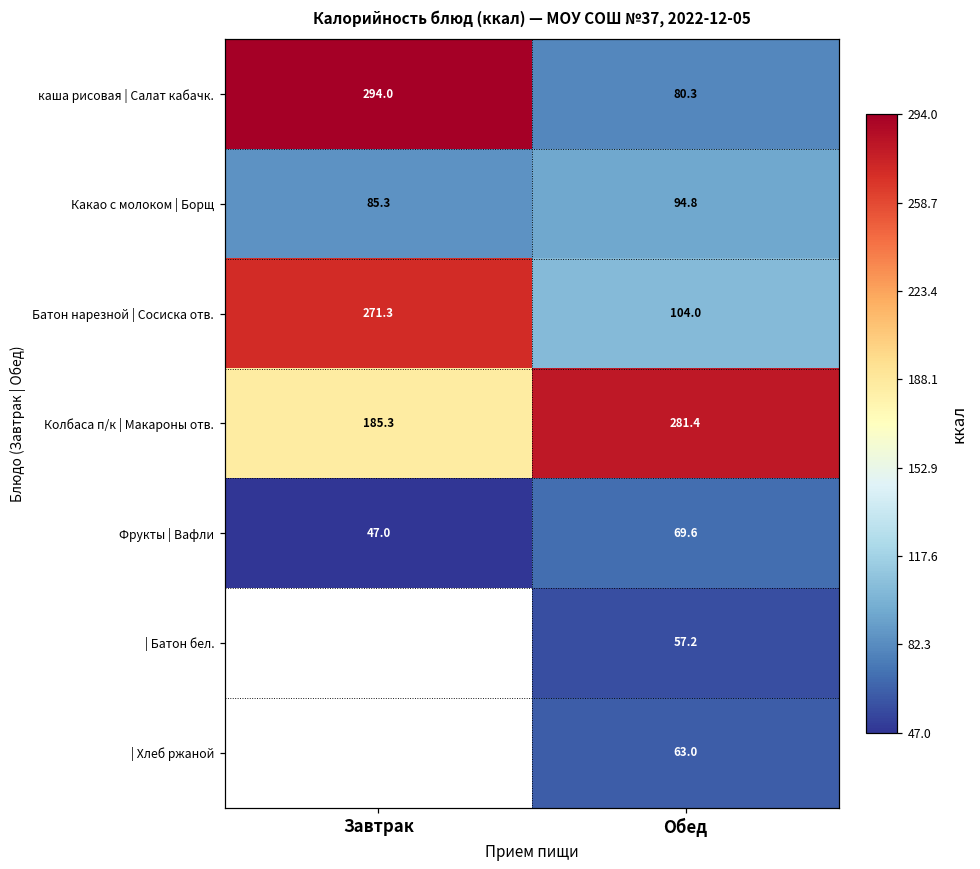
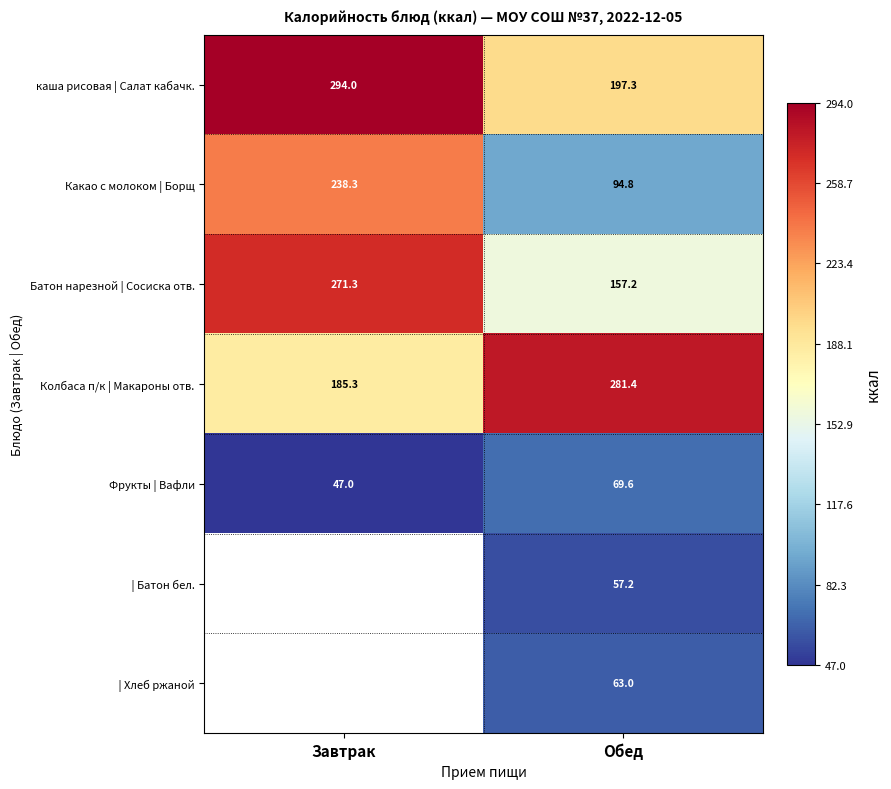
каша рисовая | Салат кабачк., Обед: 80.3 -> 197.3
Какао с молоком | Борщ, Завтрак: 85.3 -> 238.3
Батон нарезной | Сосиска отв., Обед: 104.0 -> 157.2
